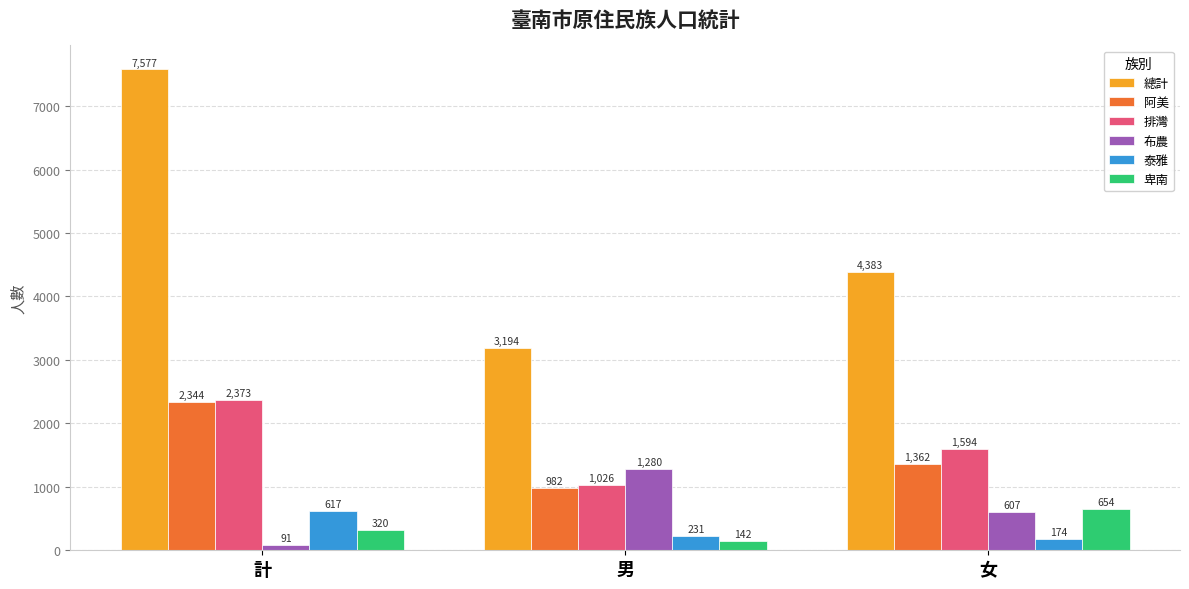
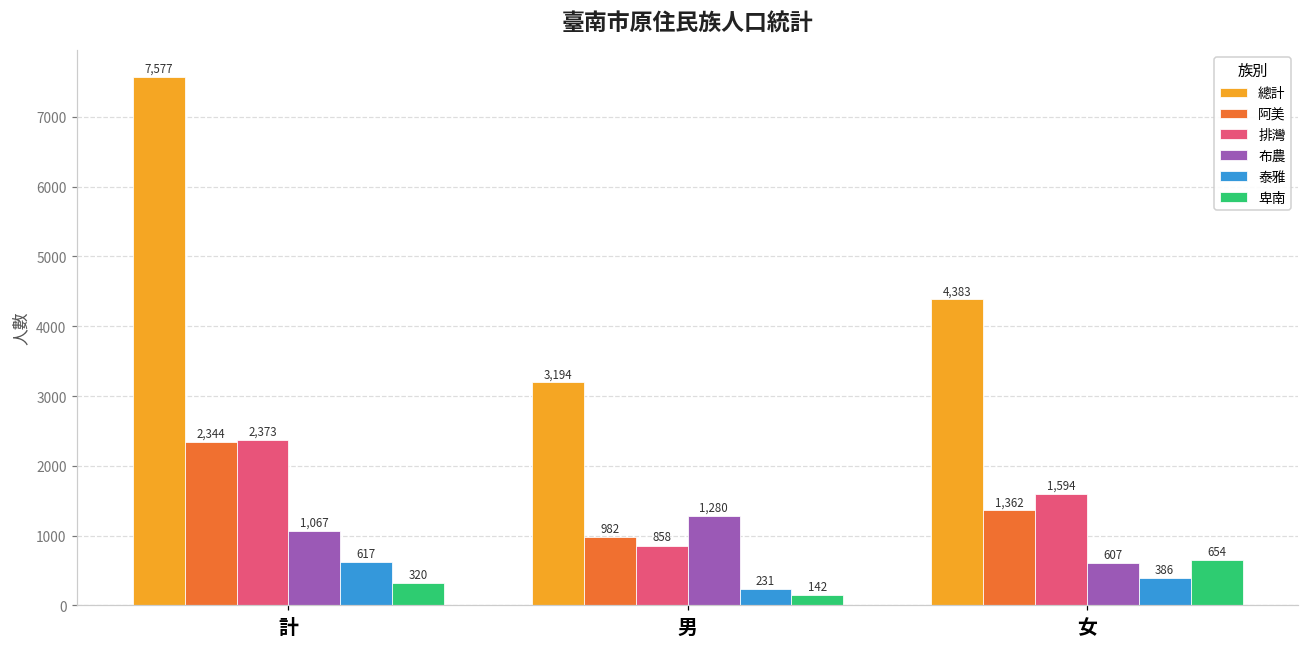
布農, 計: 91 -> 1,067
排灣, 男: 1,026 -> 858
泰雅, 女: 174 -> 386
